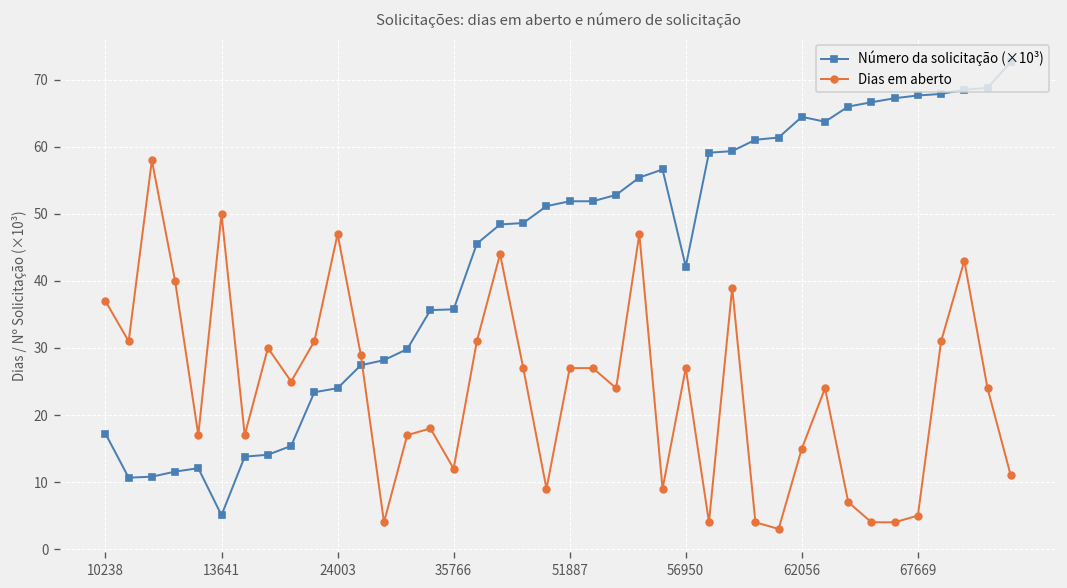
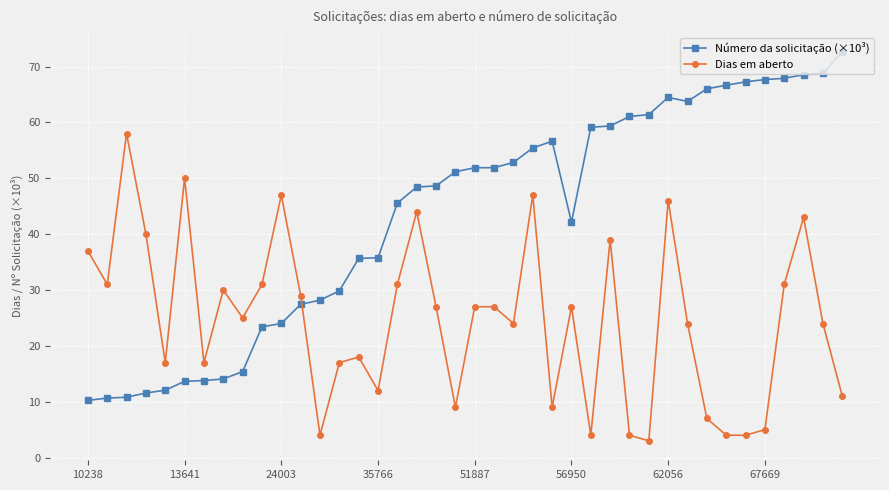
Número da solicitação (×10³), 10238: 17 -> 10
Número da solicitação (×10³), 13641: 5 -> 14
Dias em aberto, 62056: 15 -> 46
